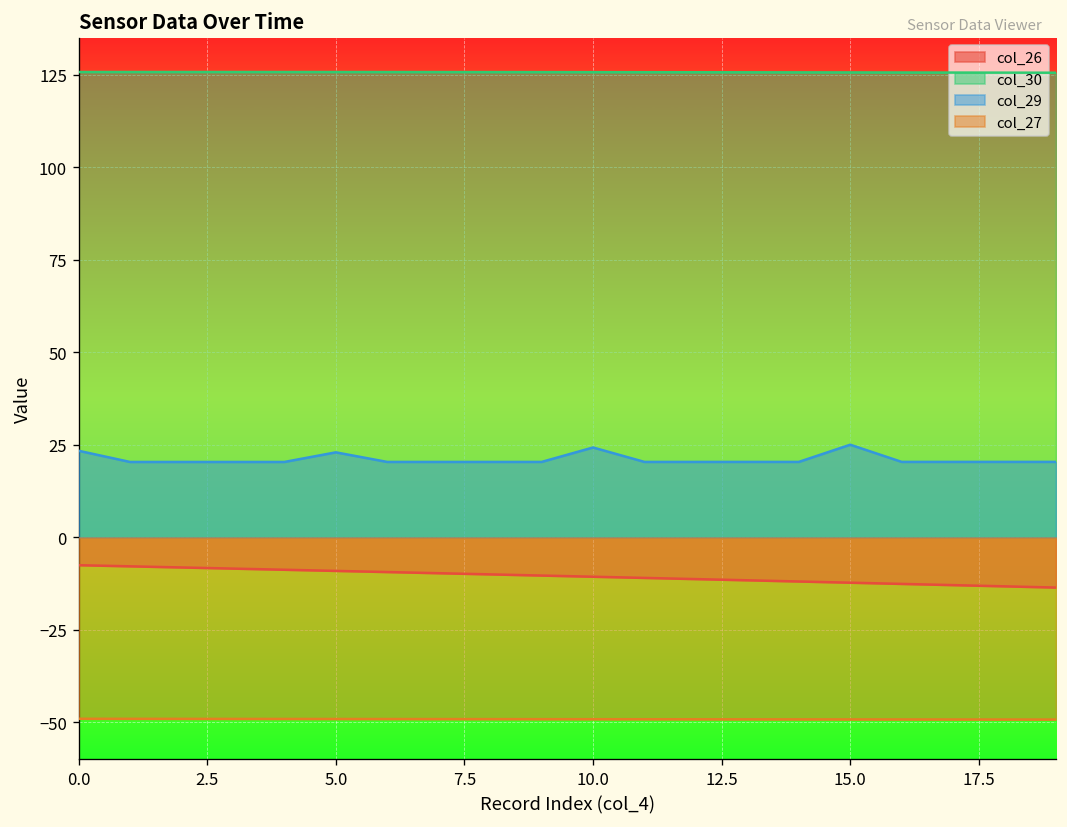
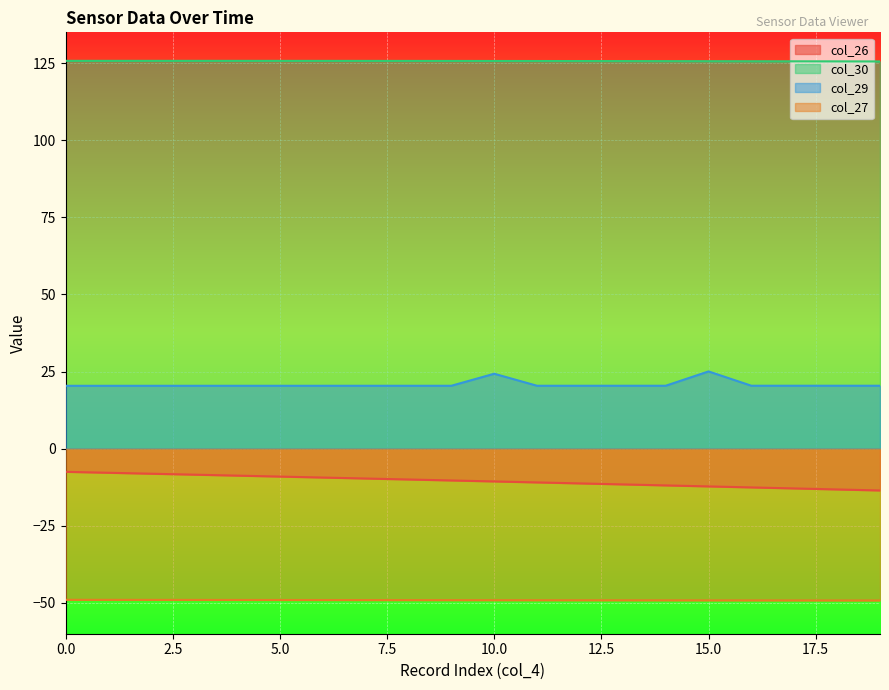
col_29, 0.0: 23 -> 20
col_29, 5.0: 23 -> 20
